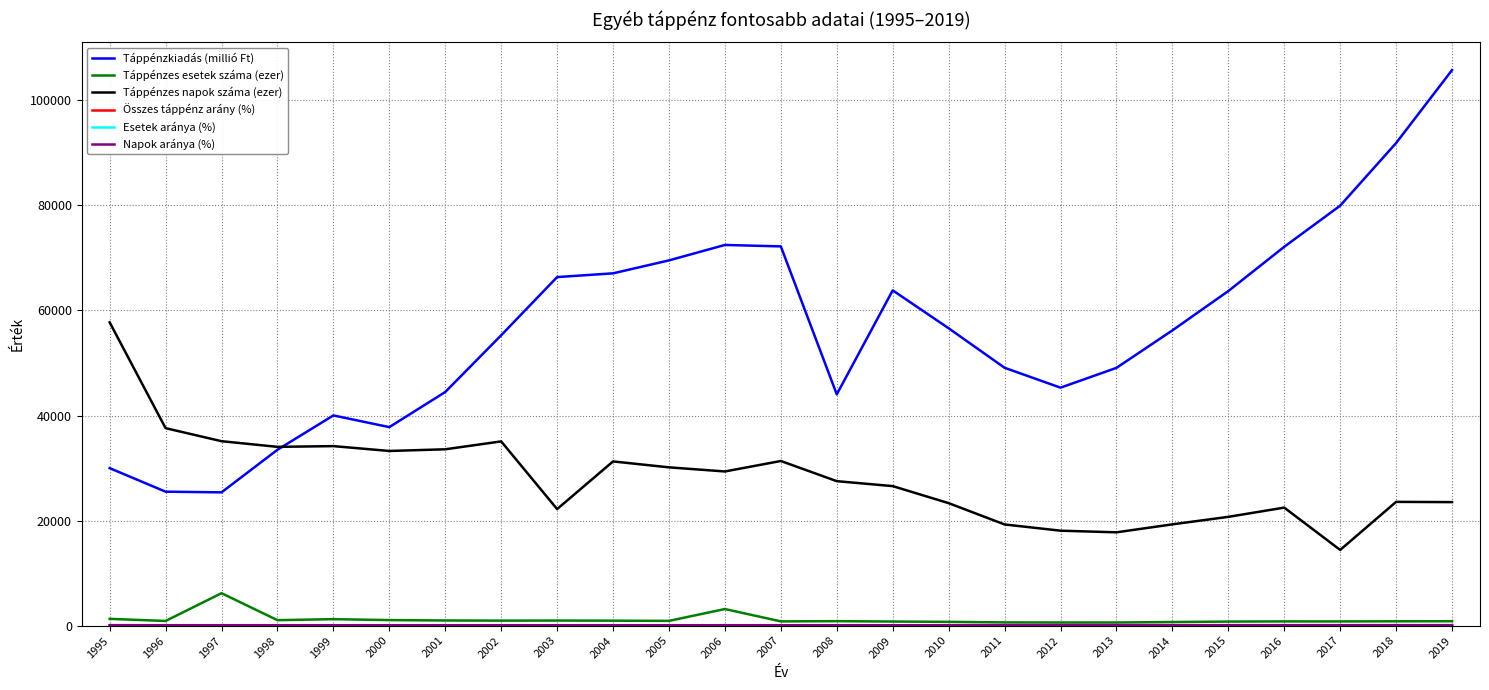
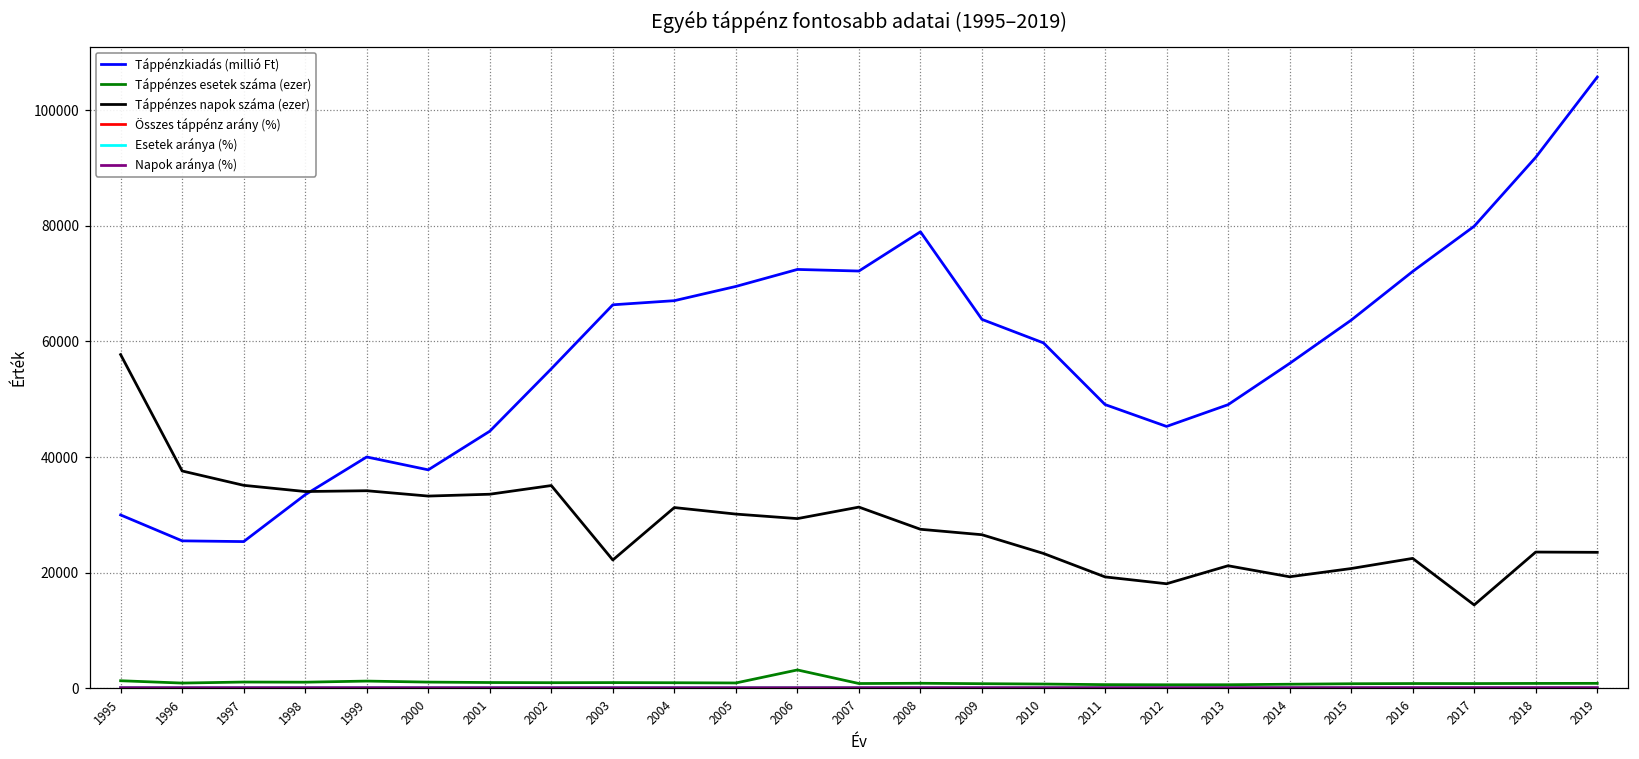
Táppénzes esetek száma (ezer), 1997: 6000 -> 1000
Táppénzkiadás (millió Ft), 2008: 44000 -> 79000
Táppénzkiadás (millió Ft), 2010: 57000 -> 60000
Táppénzes napok száma (ezer), 2013: 18000 -> 21000
